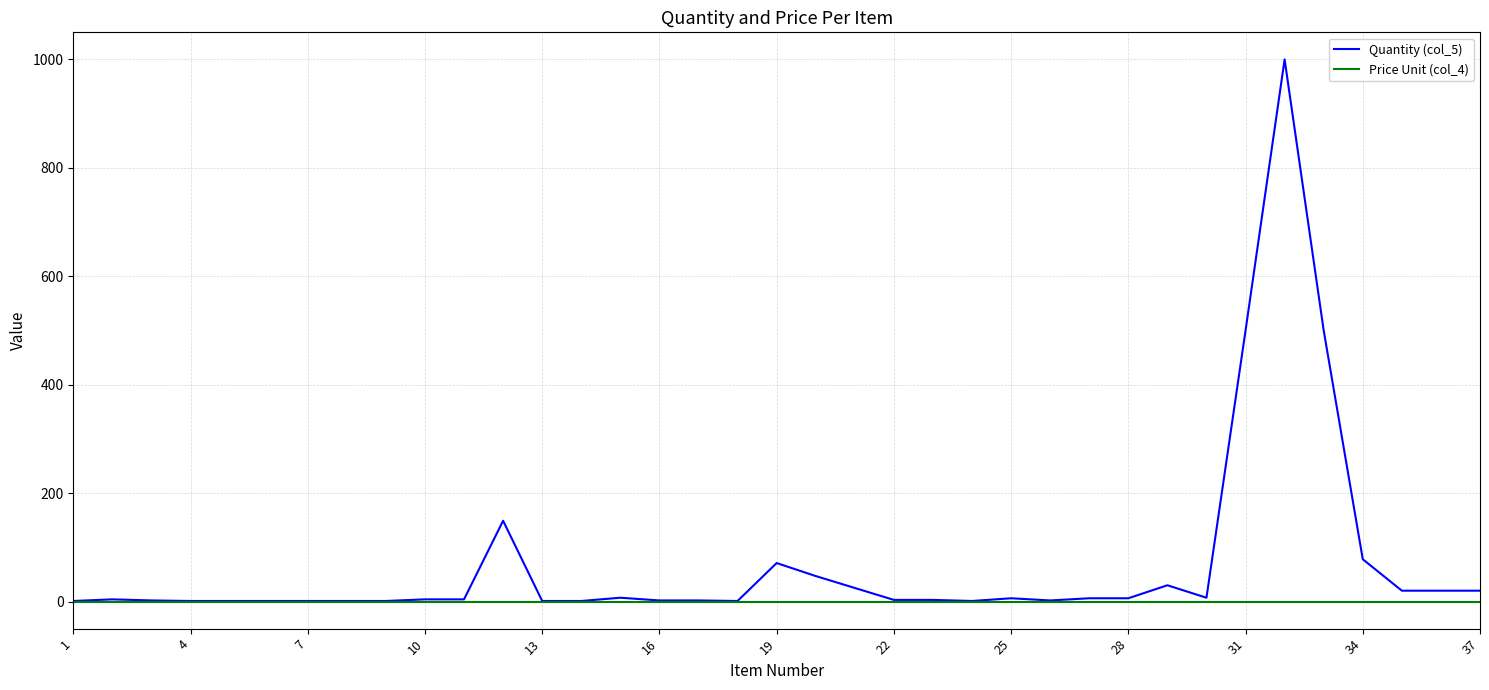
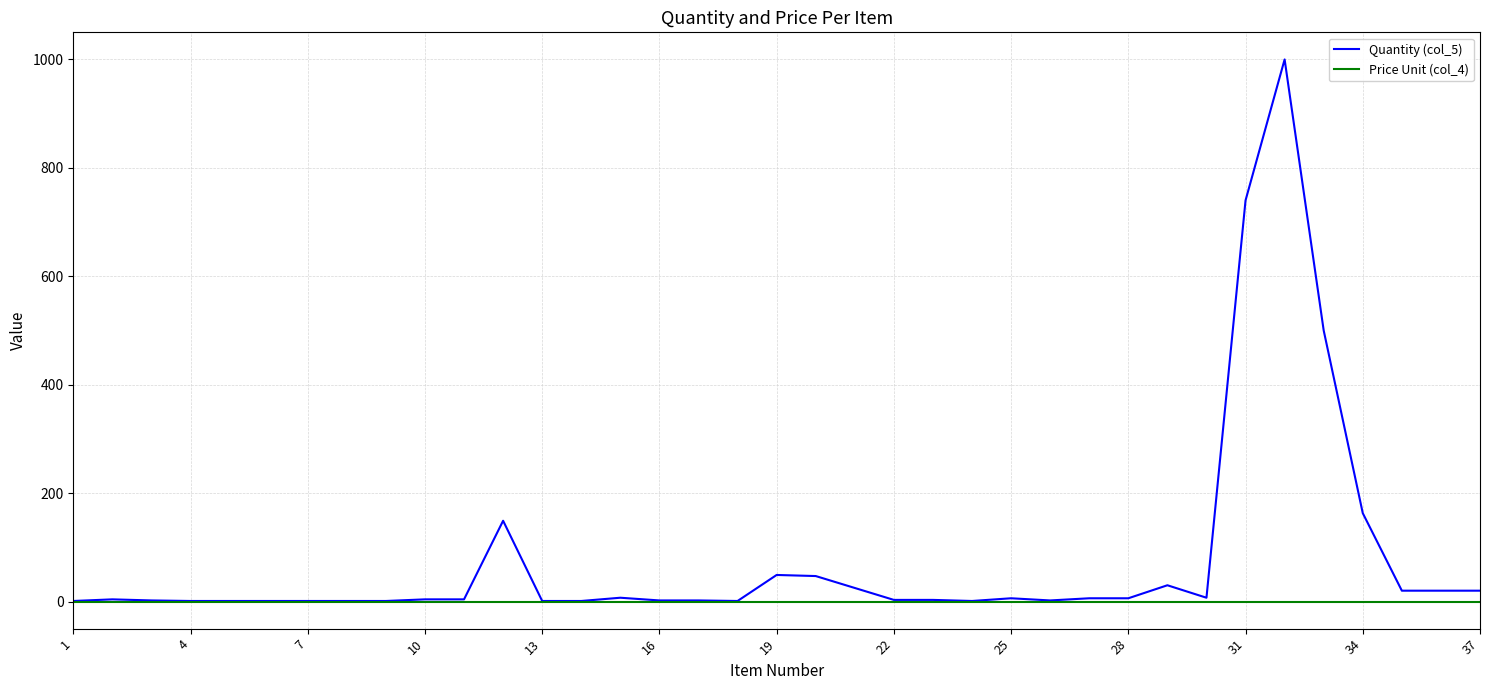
Quantity (col_5), 19: 70 -> 50
Quantity (col_5), 31: 500 -> 740
Quantity (col_5), 34: 80 -> 160
